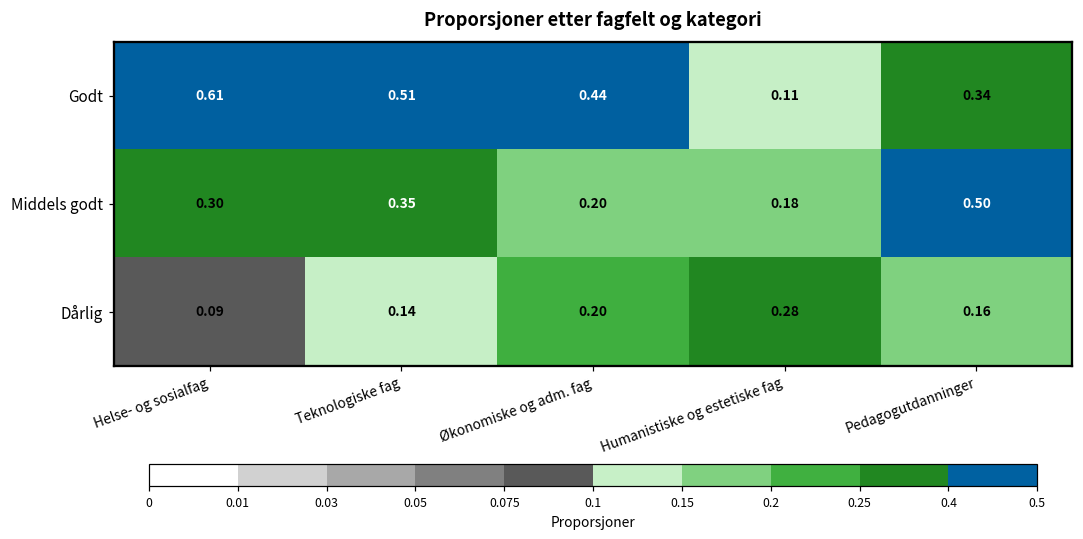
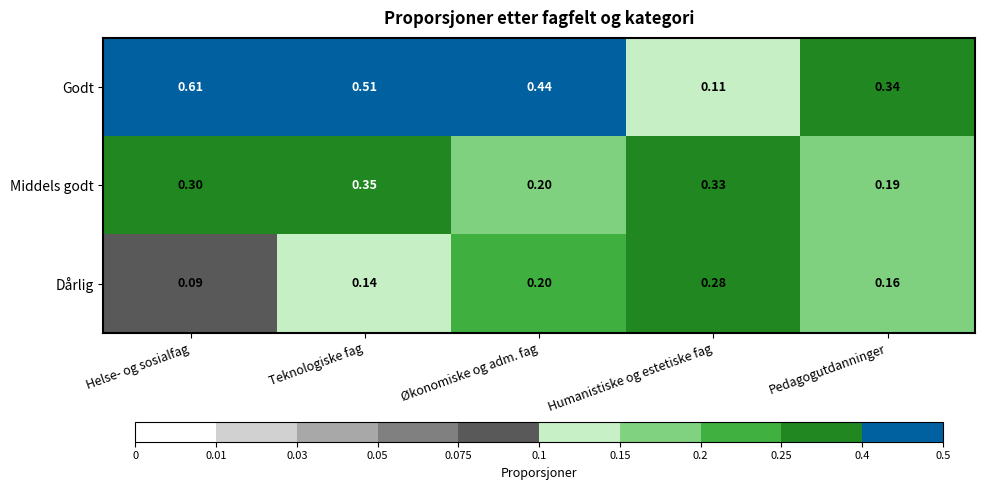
Middels godt, Humanistiske og estetiske fag: 0.18 -> 0.33
Middels godt, Pedagogutdanninger: 0.50 -> 0.19
